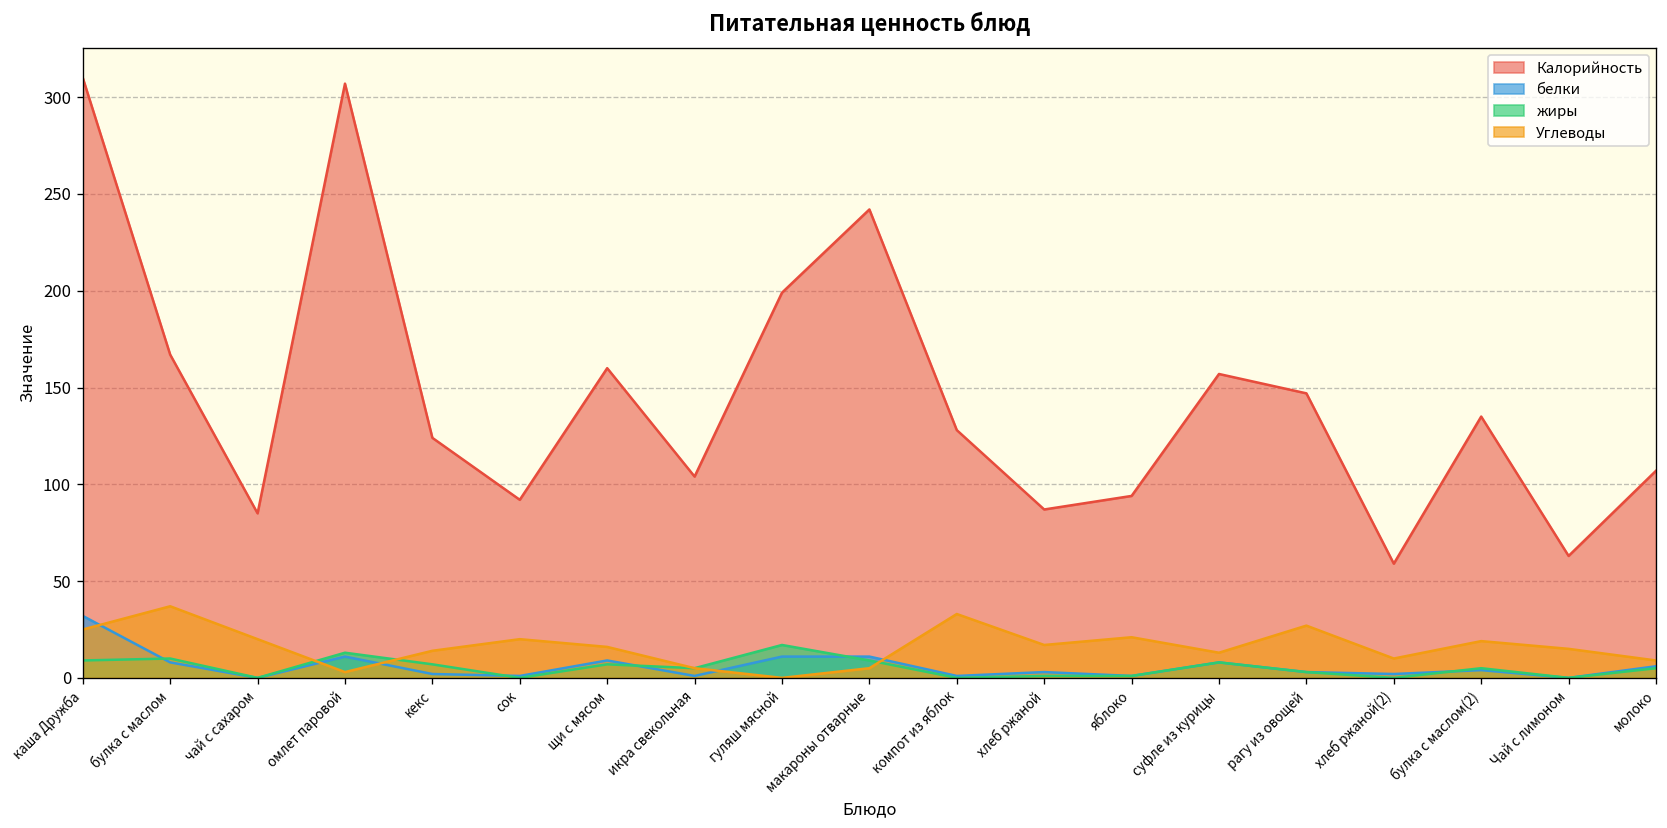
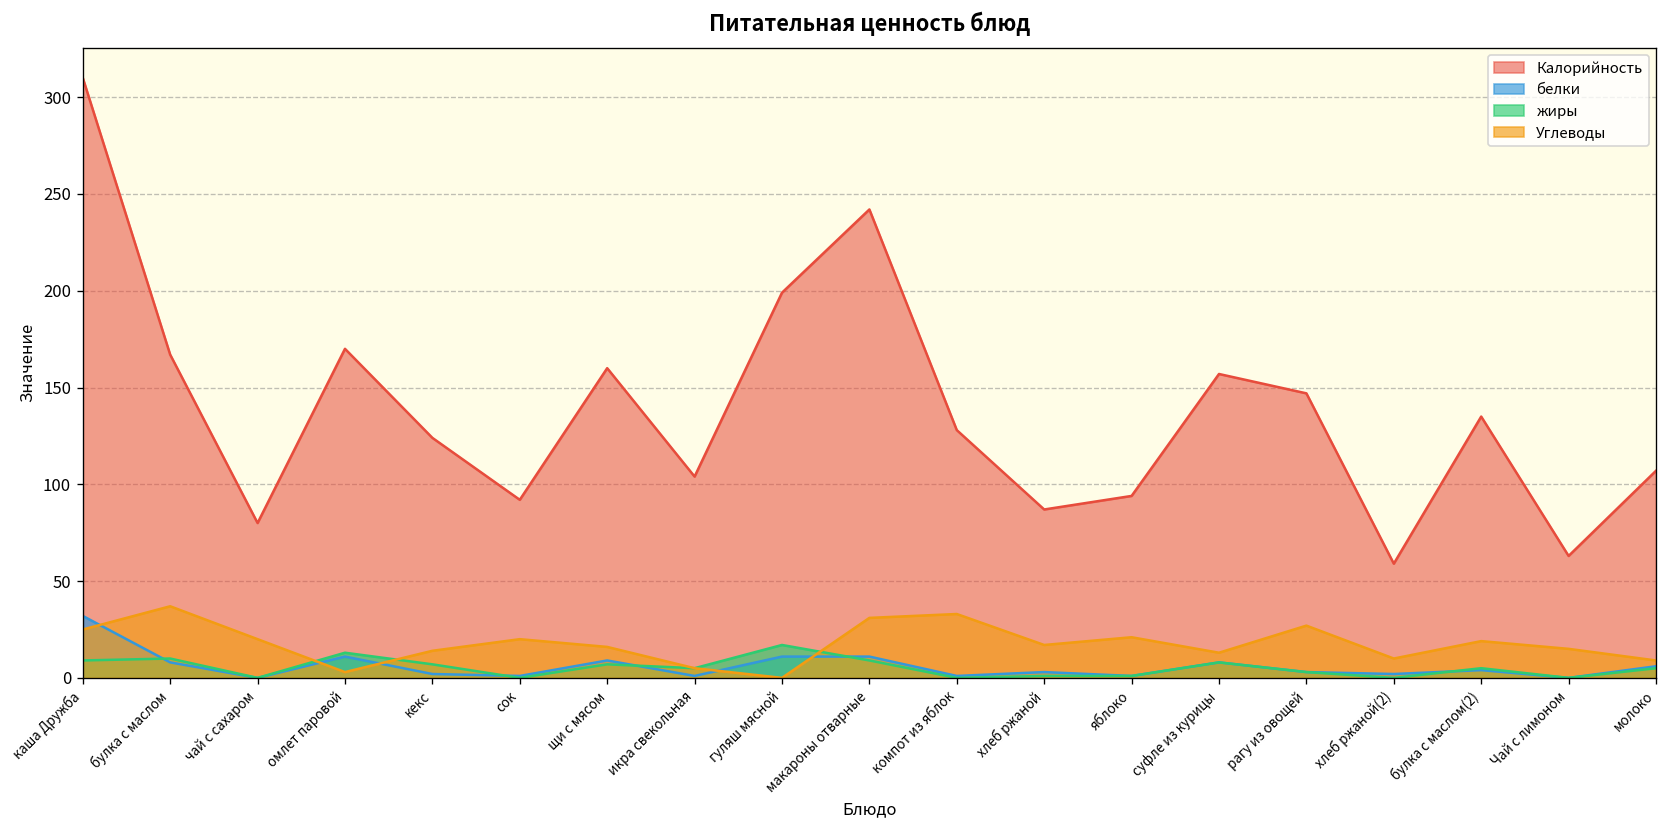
Калорийность, чай с сахаром: 85 -> 80
Калорийность, омлет паровой: 307 -> 170
Углеводы, макароны отварные: 5 -> 31
